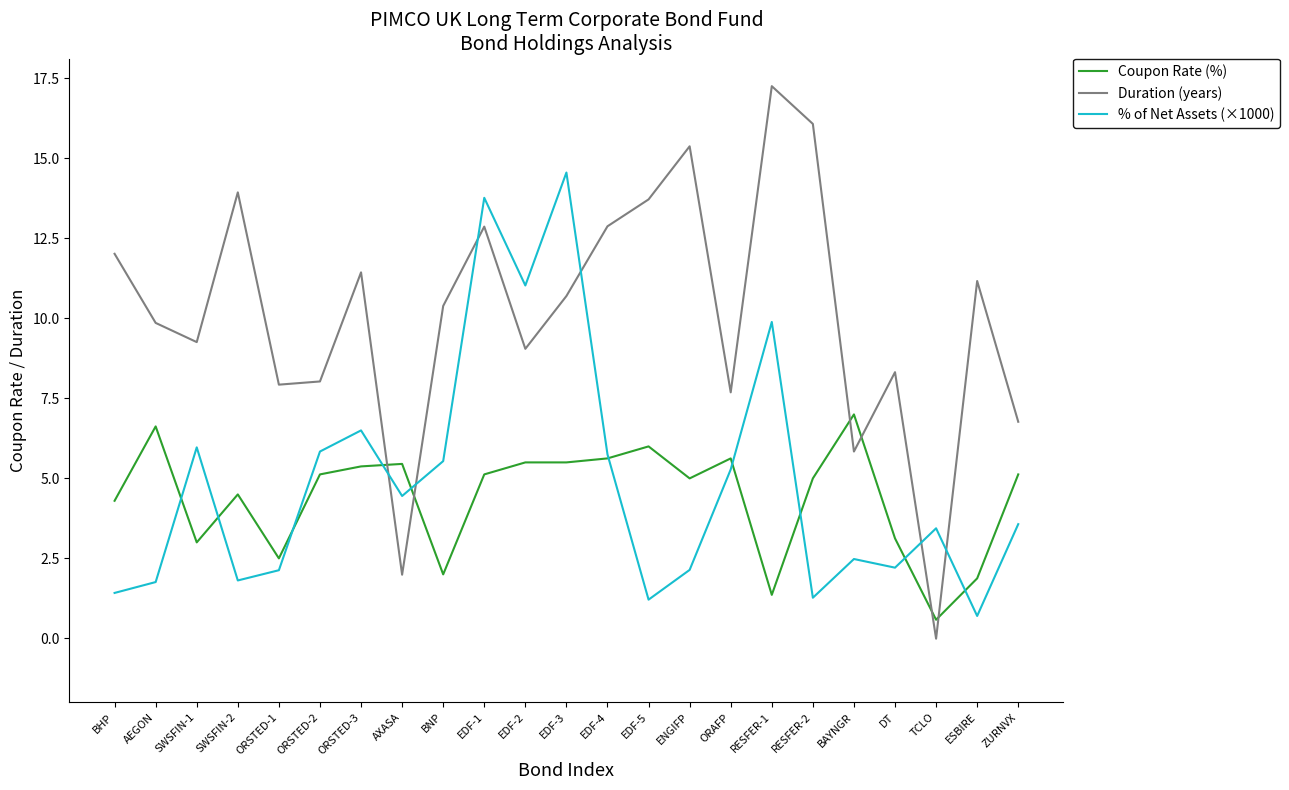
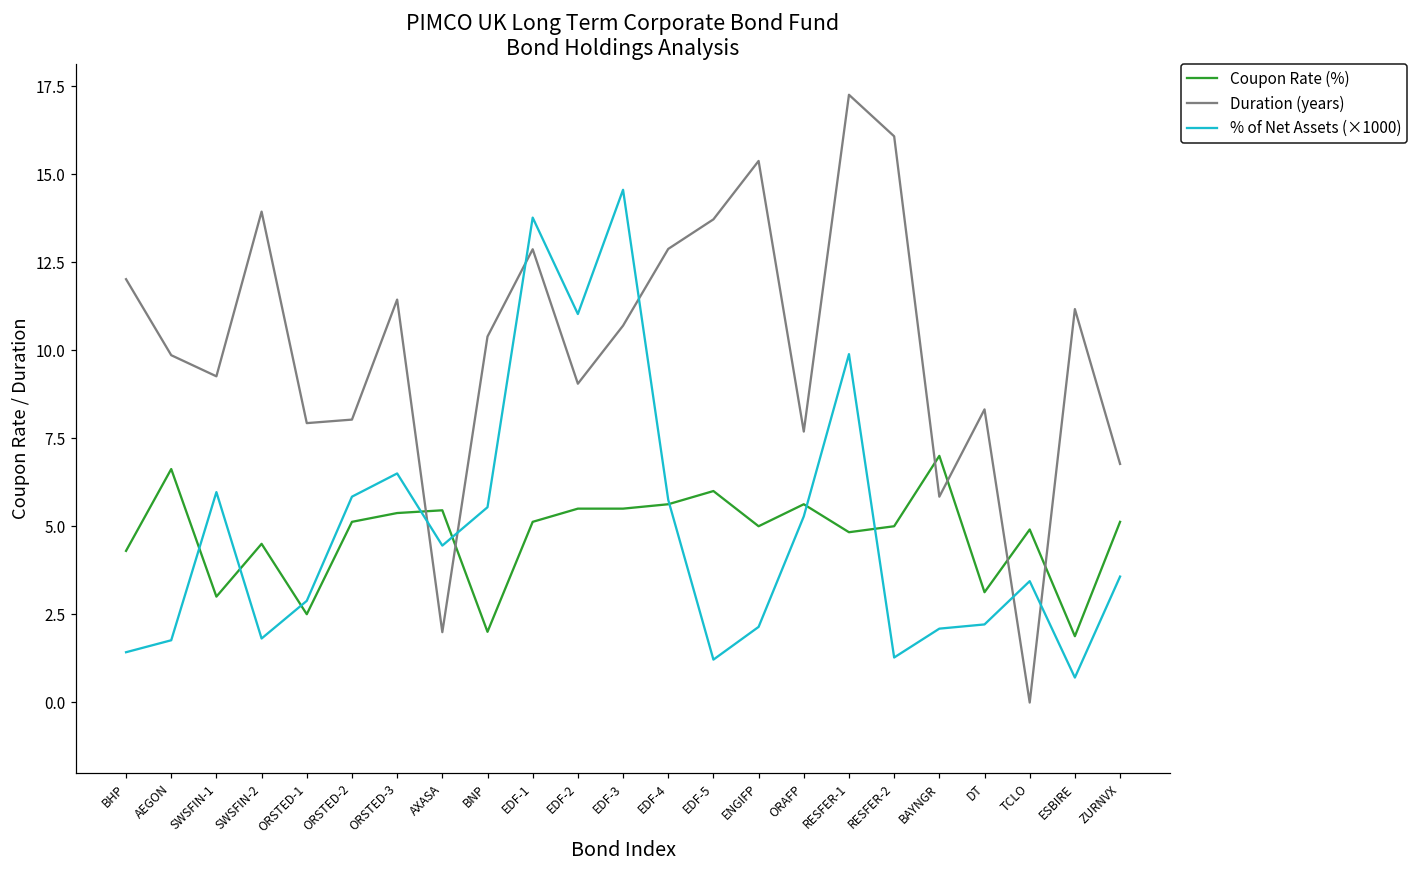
% of Net Assets (×1000), ORSTED-1: 2.1 -> 2.9
Coupon Rate (%), RESFER-1: 1.4 -> 4.8
% of Net Assets (×1000), BAYNGR: 2.5 -> 2.1
Coupon Rate (%), TCLO: 0.6 -> 4.9
